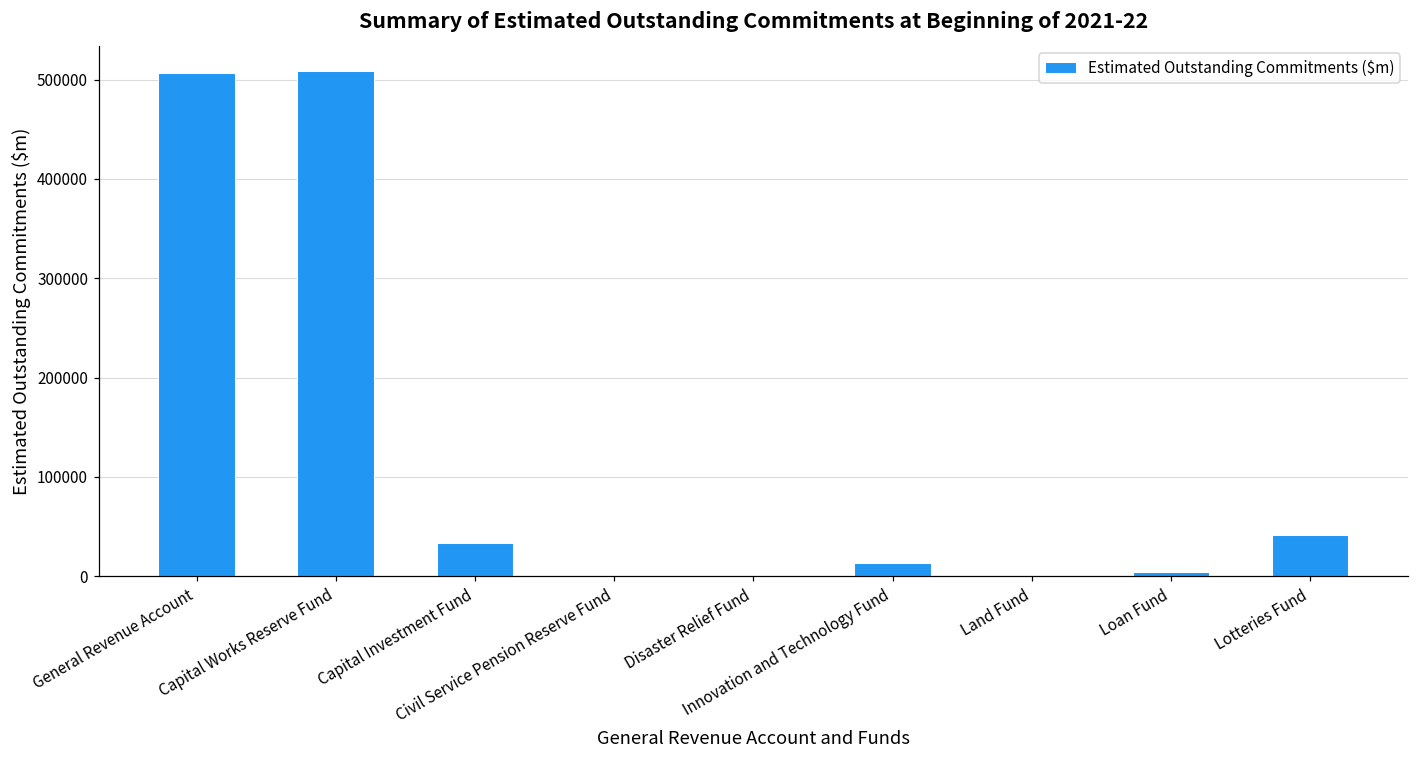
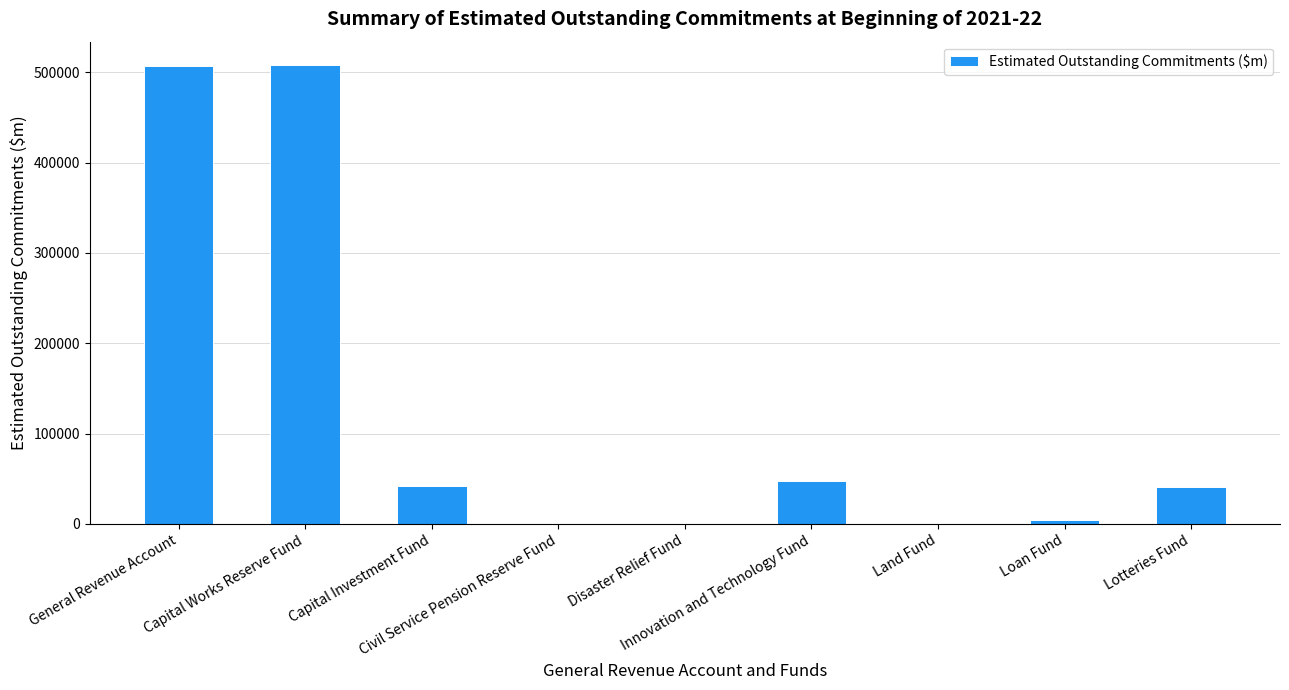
Capital Investment Fund: 30000 -> 40000
Innovation and Technology Fund: 10000 -> 50000
